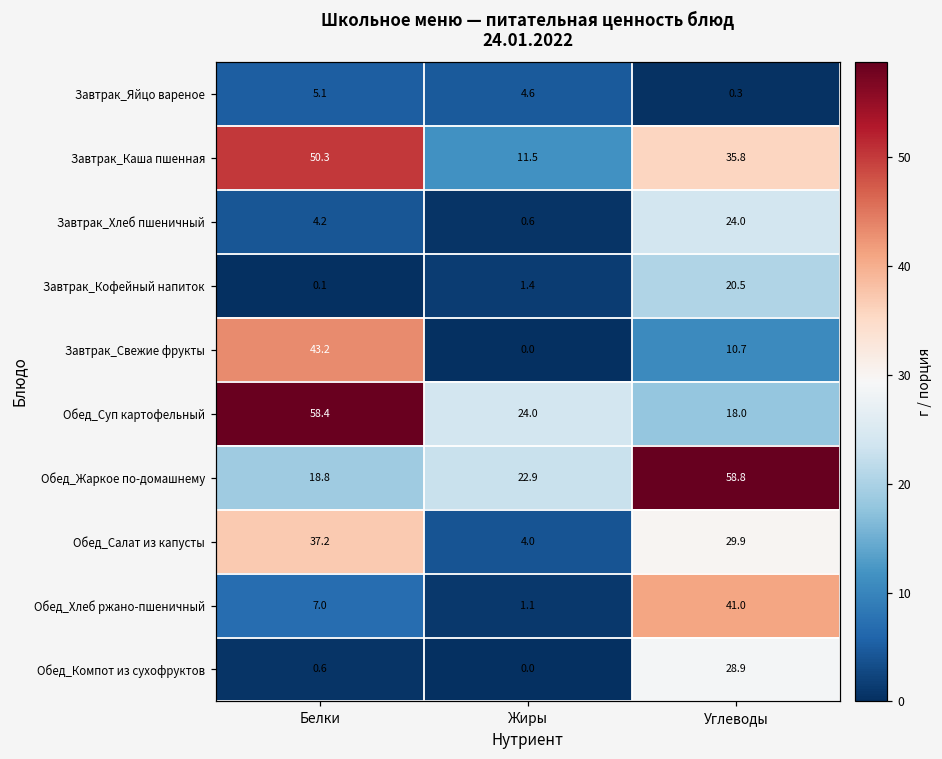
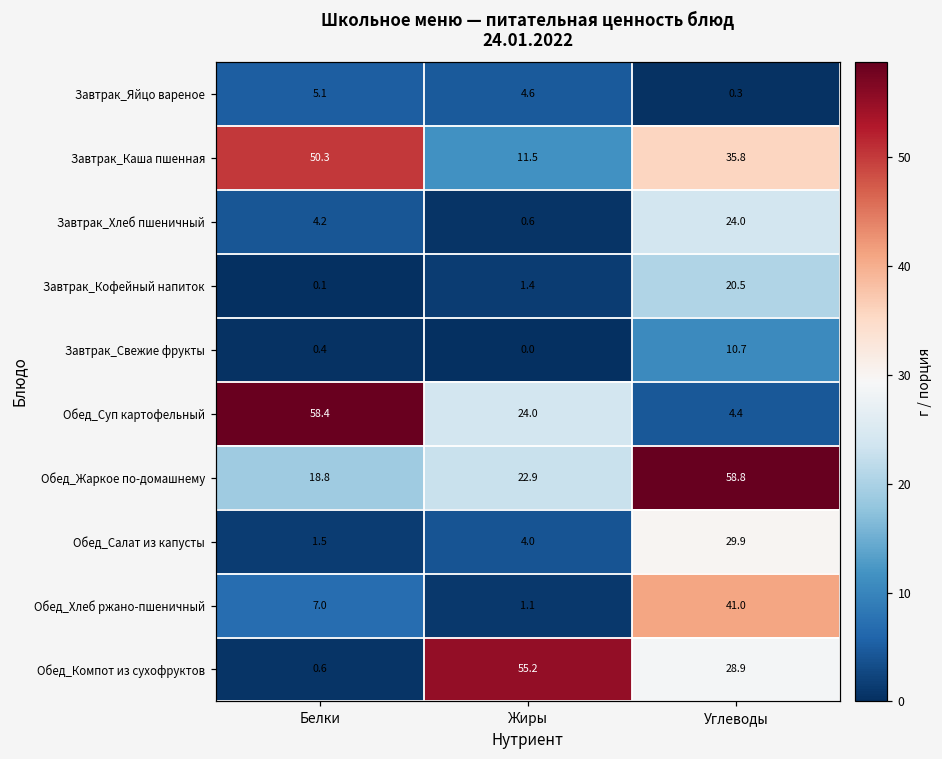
Завтрак_Свежие фрукты, Белки: 43.2 -> 0.4
Обед_Суп картофельный, Углеводы: 18.0 -> 4.4
Обед_Салат из капусты, Белки: 37.2 -> 1.5
Обед_Компот из сухофруктов, Жиры: 0.0 -> 55.2
